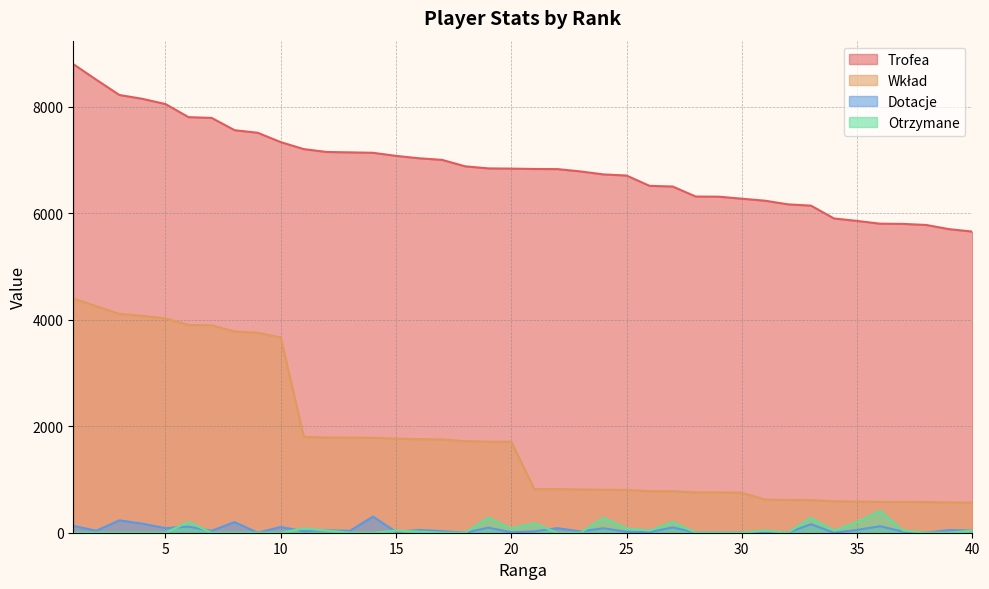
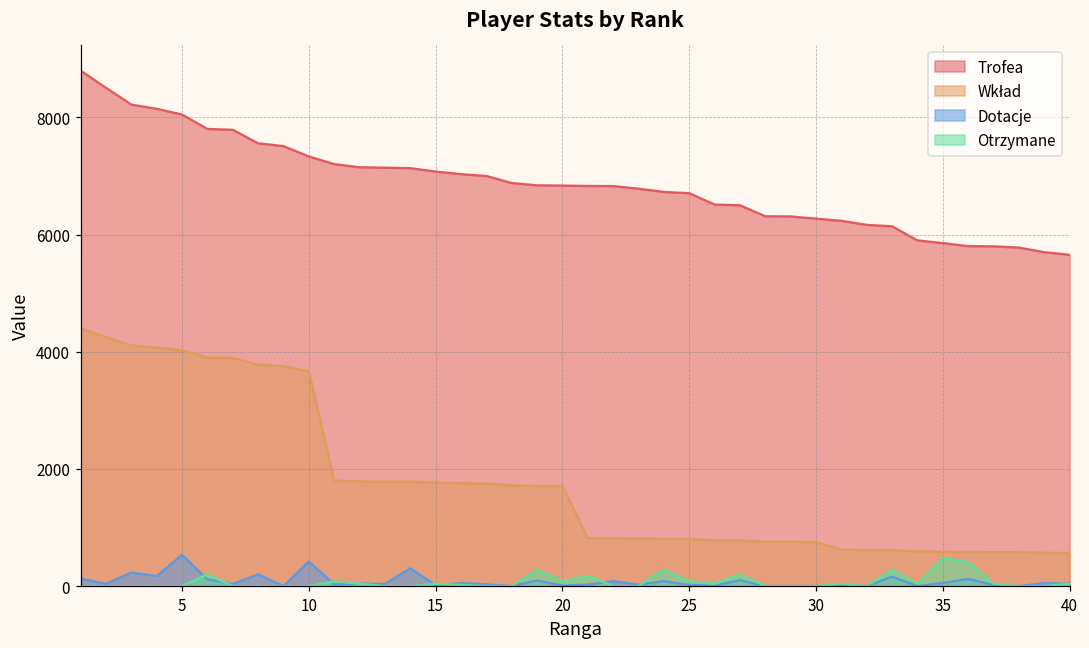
Dotacje, 5: 100 -> 500
Dotacje, 10: 100 -> 400
Otrzymane, 35: 200 -> 500
